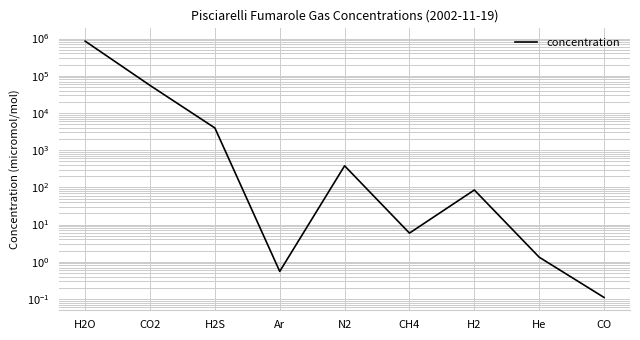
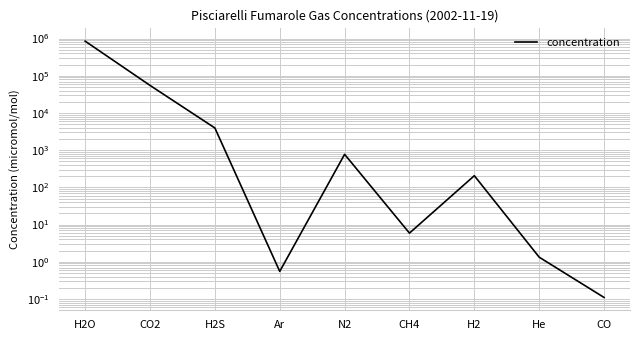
N2: 400 -> 800
H2: 90 -> 200
